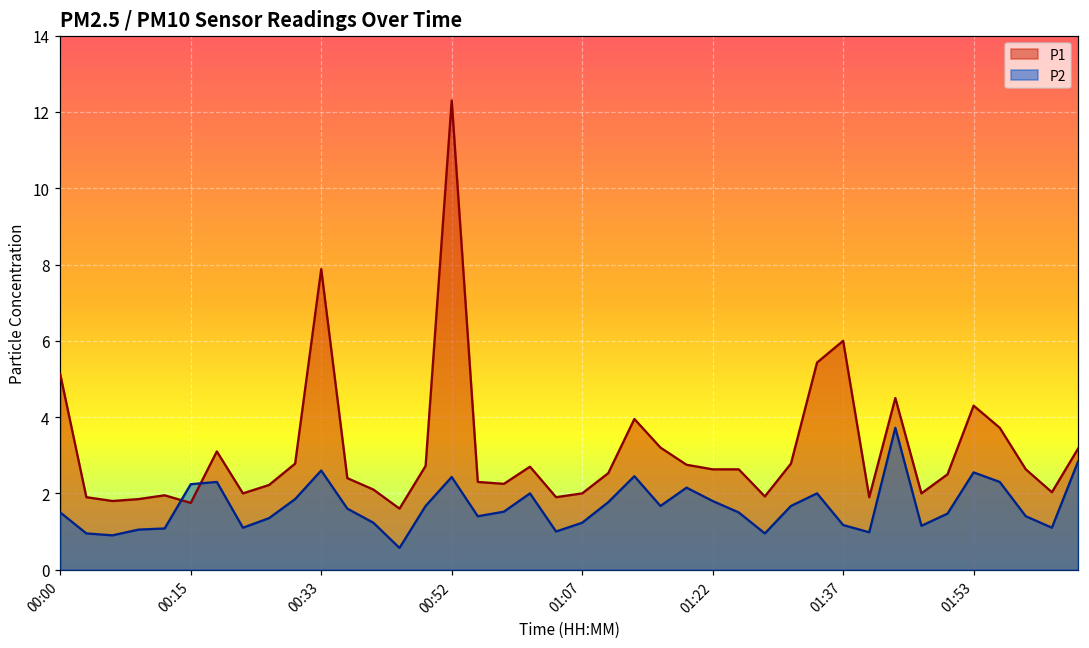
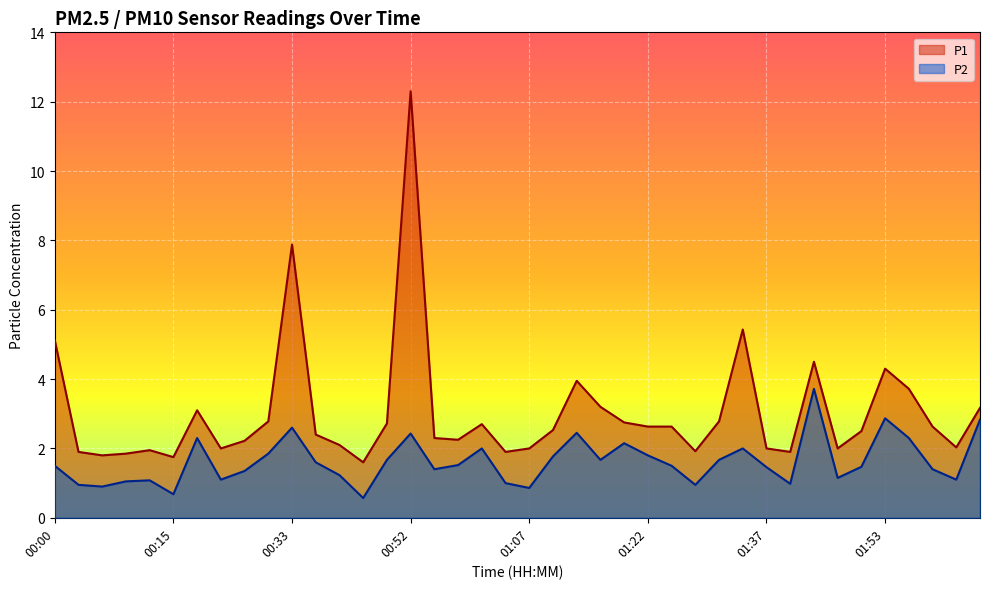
P2, 00:15: 2.2 -> 0.7
P2, 01:07: 1.2 -> 0.9
P1, 01:37: 6 -> 2
P2, 01:37: 1.2 -> 1.5
P2, 01:53: 2.6 -> 2.9
